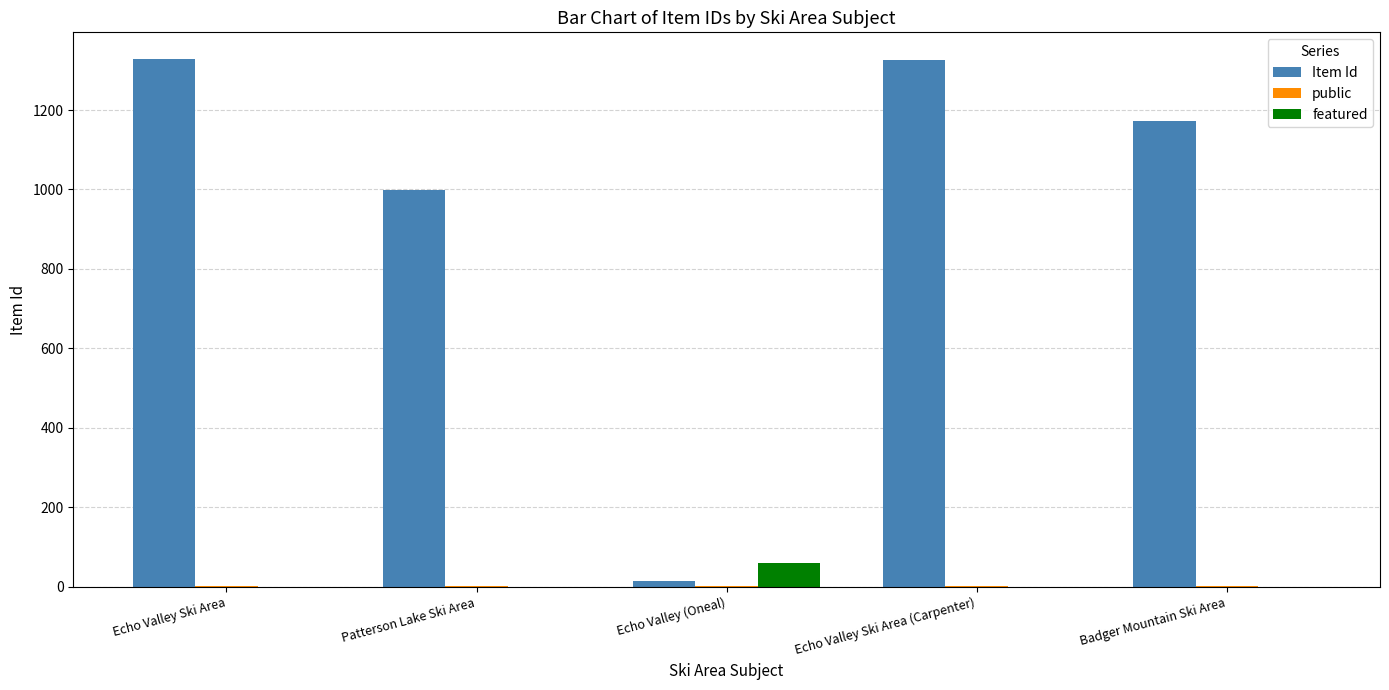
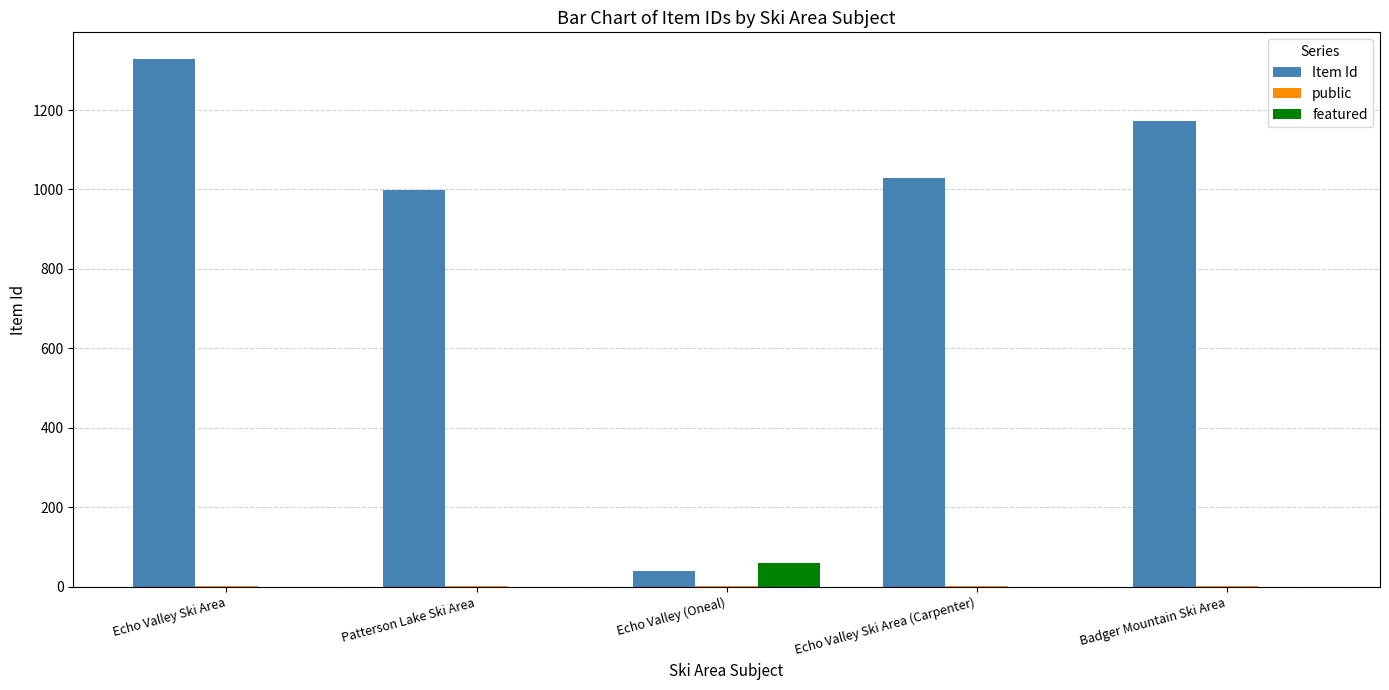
Item Id, Echo Valley (Oneal): 10 -> 40
Item Id, Echo Valley Ski Area (Carpenter): 1330 -> 1030
